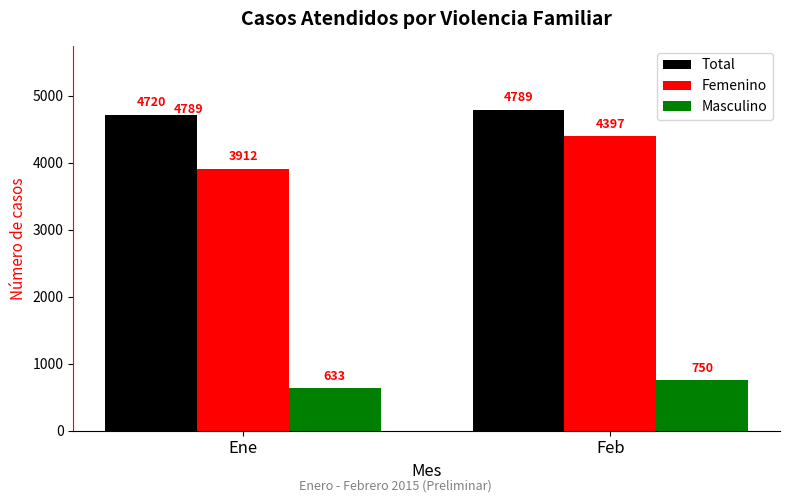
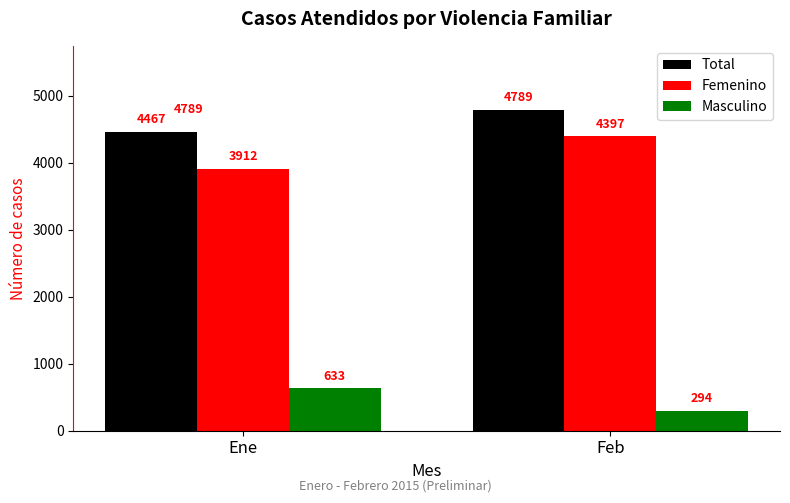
Total, Ene: 4720 -> 4467
Masculino, Feb: 750 -> 294
